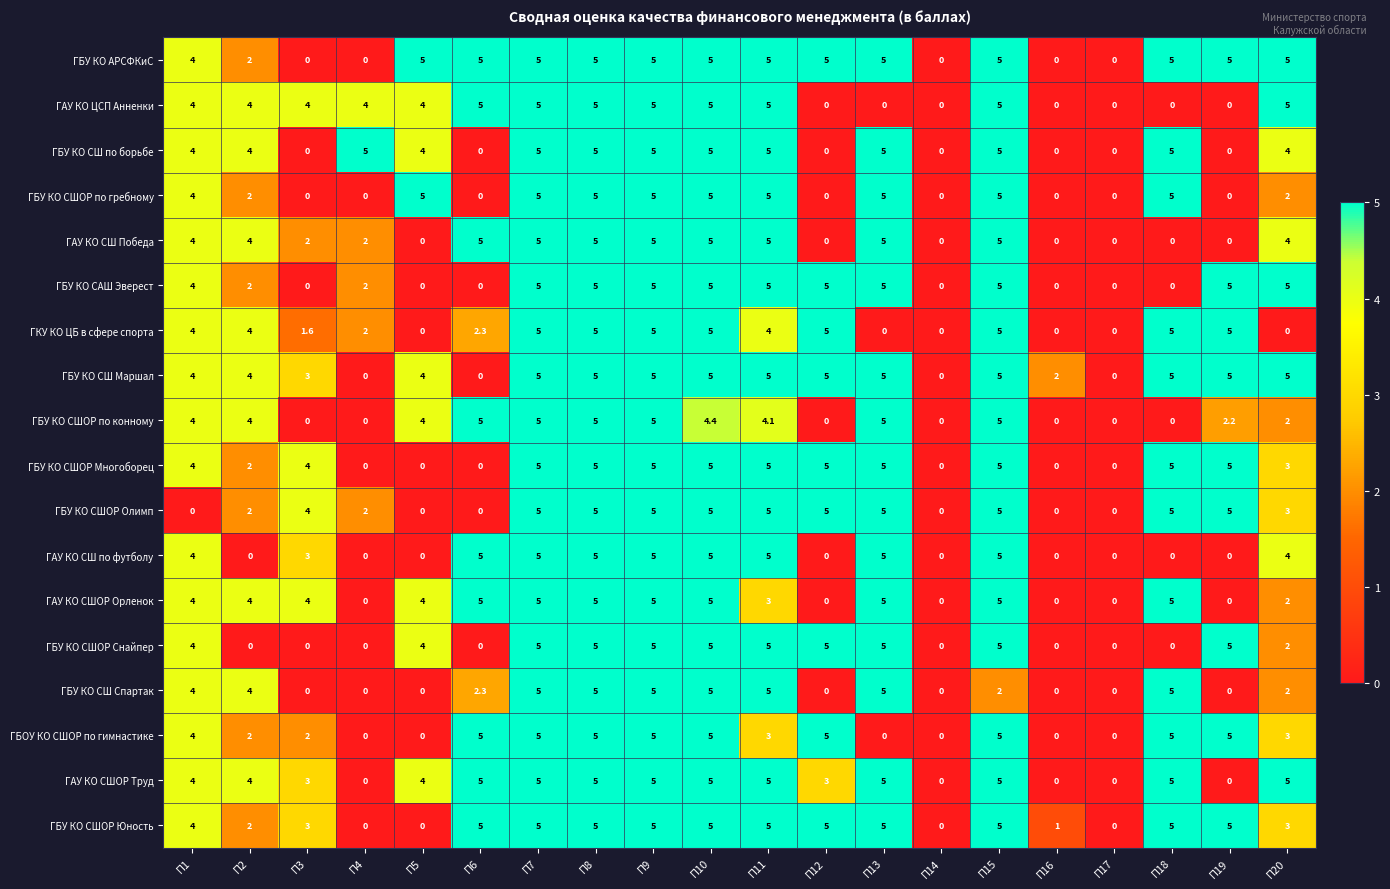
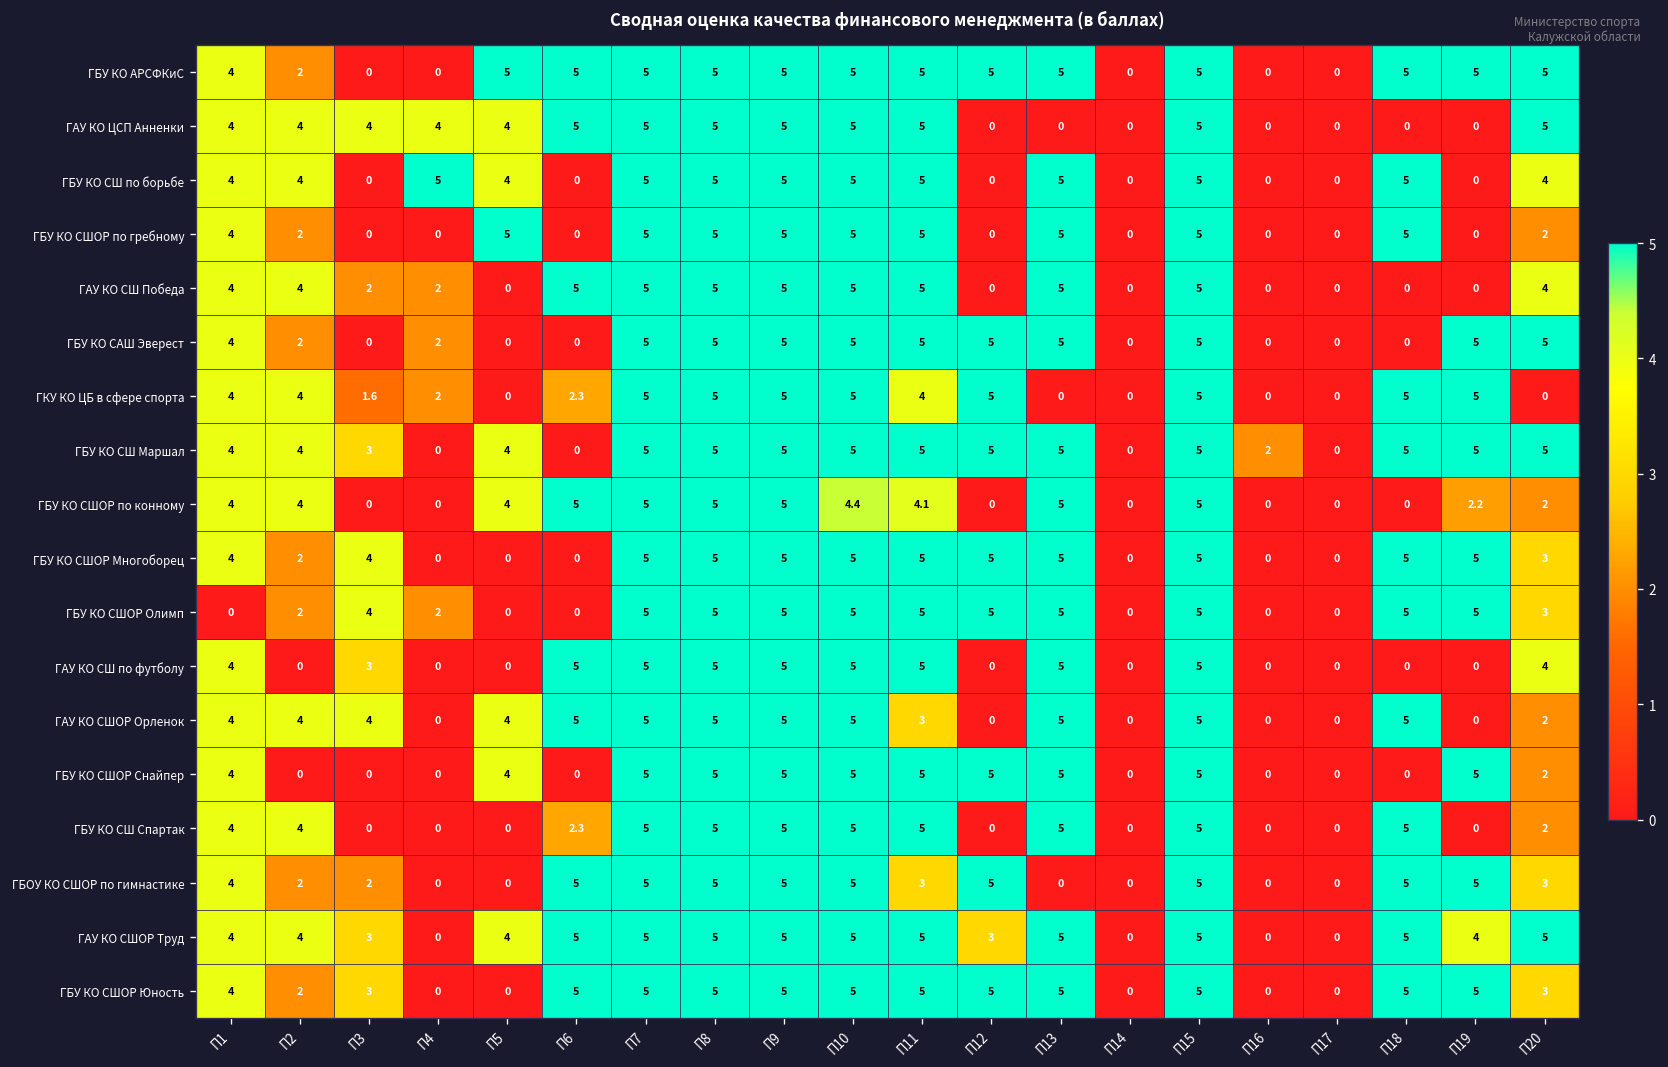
ГБУ КО СШ Спартак, П15: 2 -> 5
ГАУ КО СШОР Труд, П19: 0 -> 4
ГБУ КО СШОР Юность, П16: 1 -> 0
